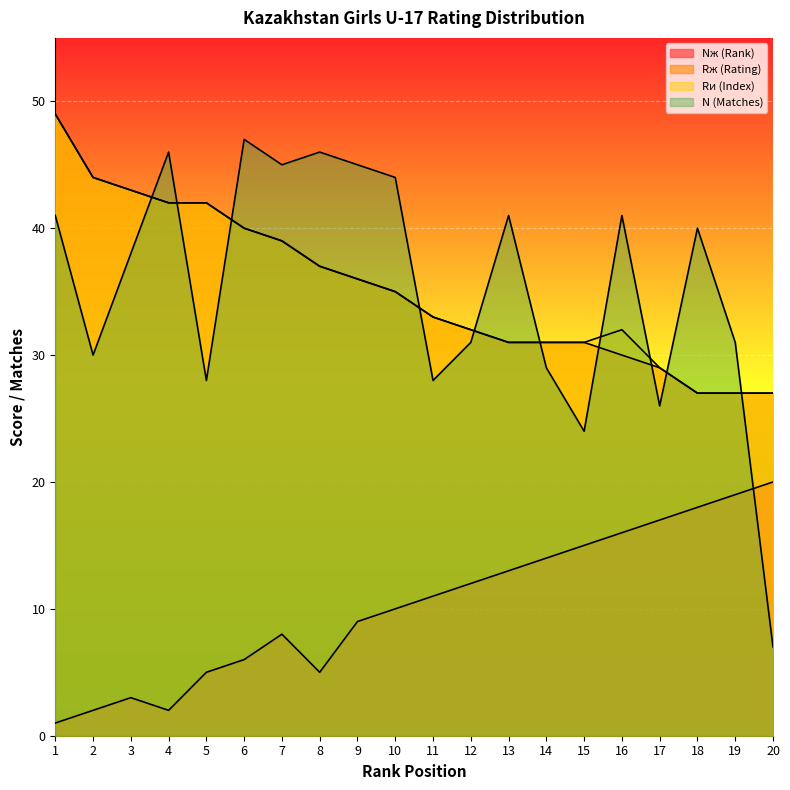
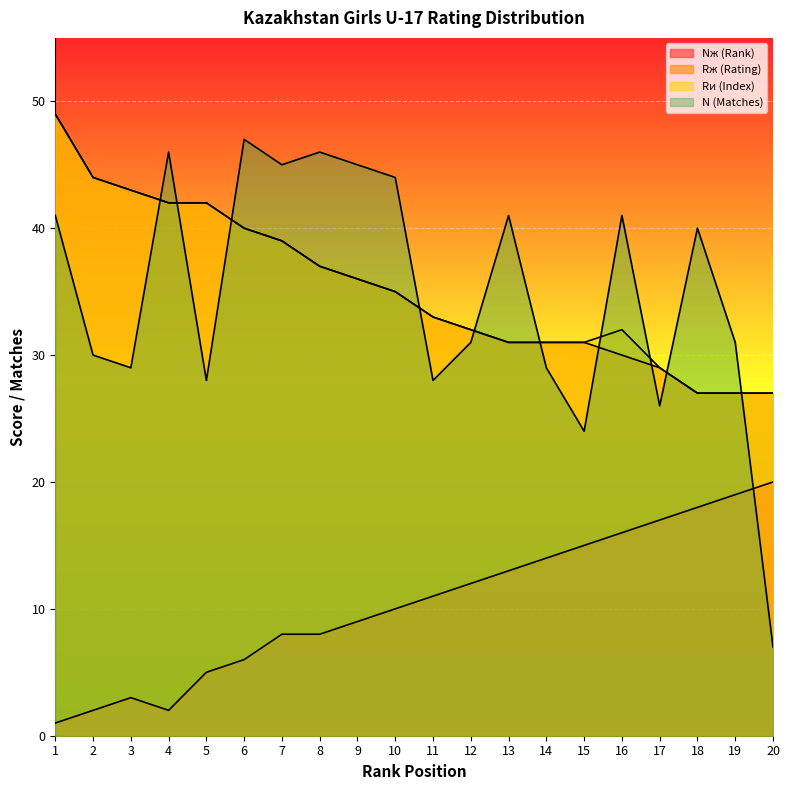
N (Matches), 3: 38 -> 29
Nж (Rank), 8: 5 -> 8
